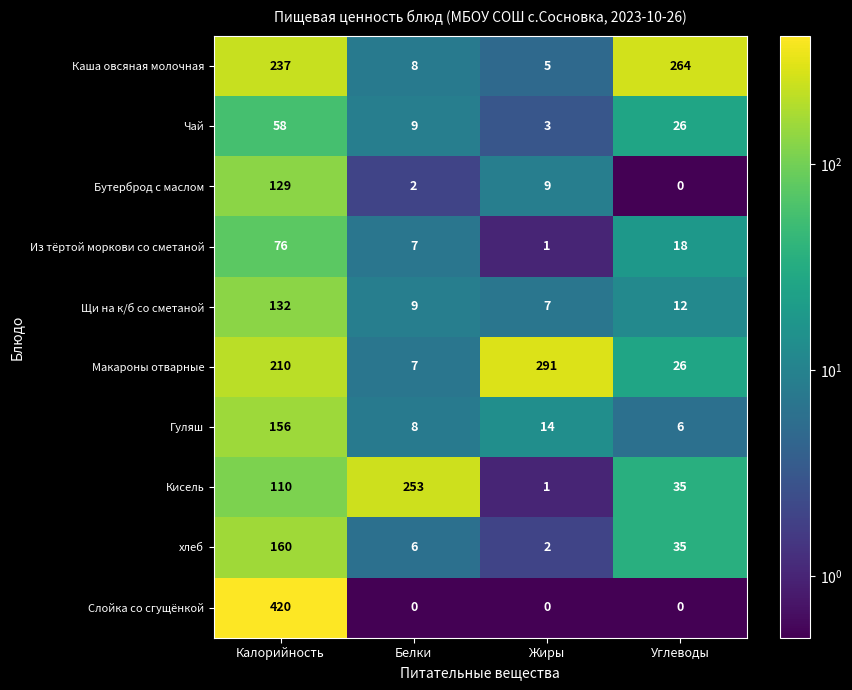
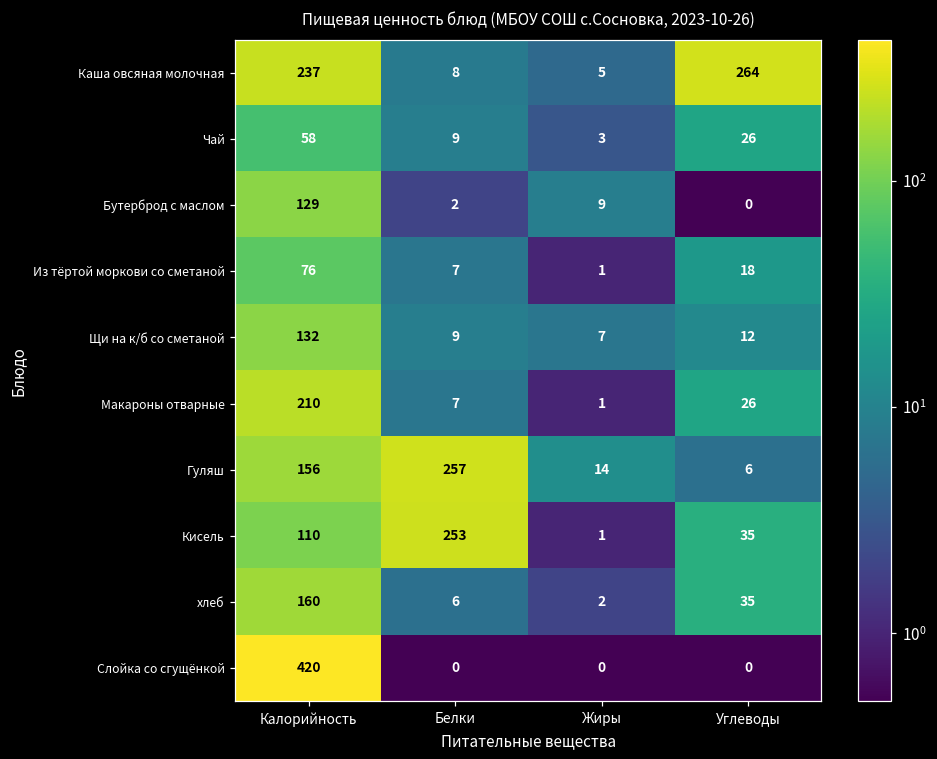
Макароны отварные, Жиры: 291 -> 1
Гуляш, Белки: 8 -> 257
